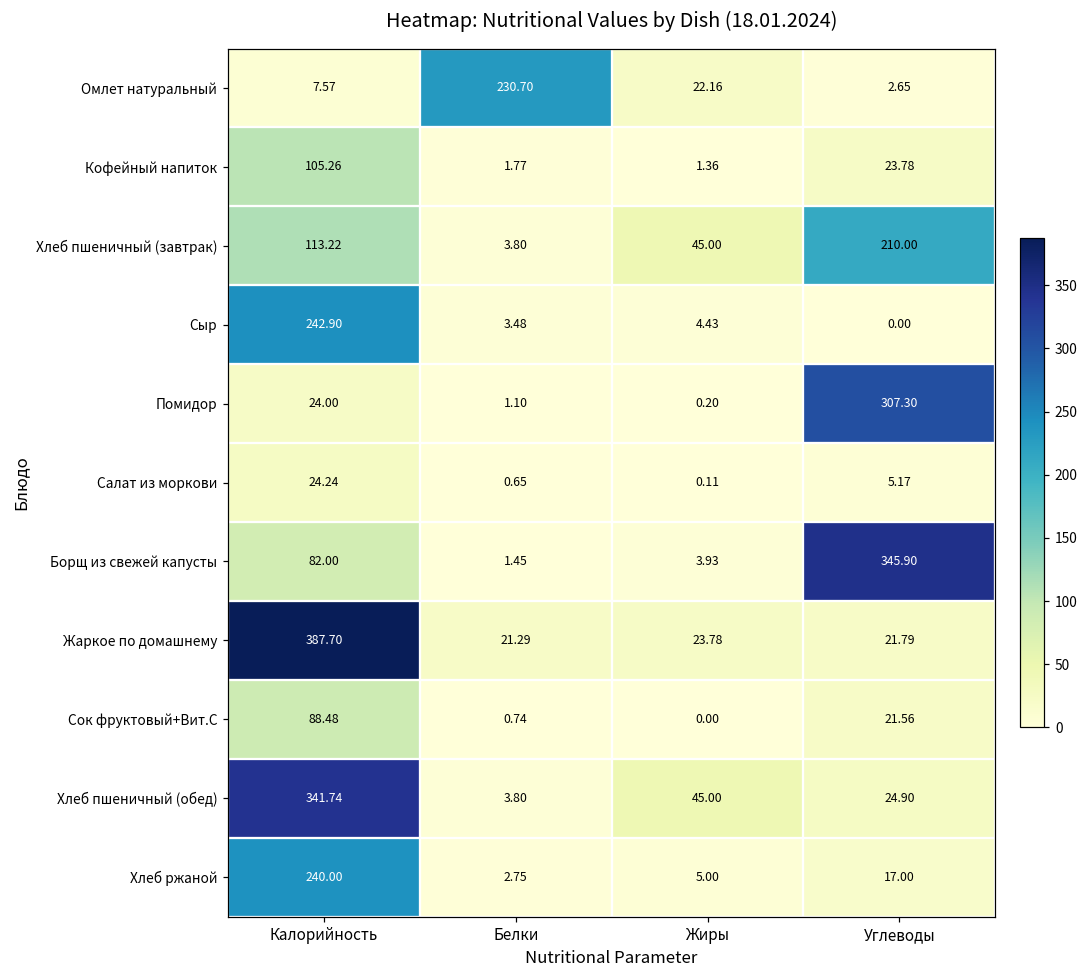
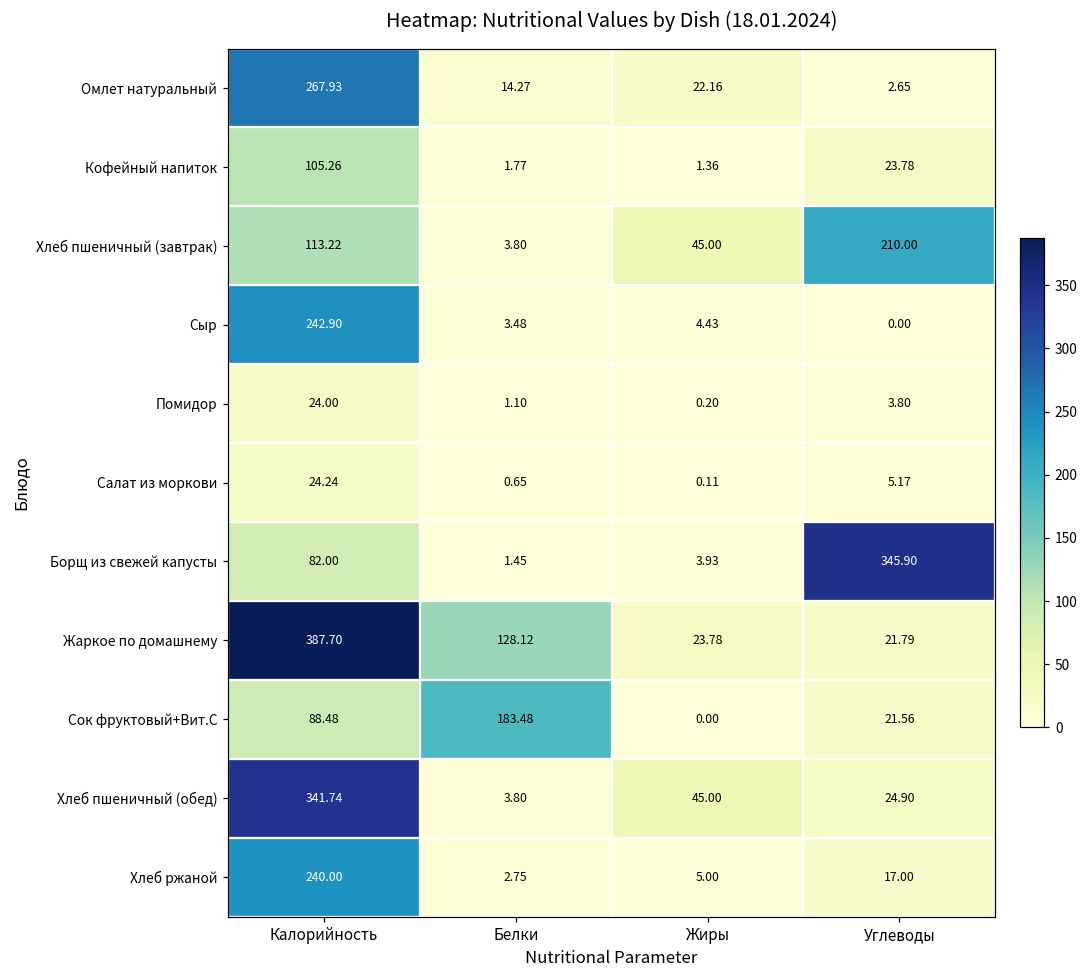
Омлет натуральный, Калорийность: 7.57 -> 267.93
Омлет натуральный, Белки: 230.70 -> 14.27
Помидор, Углеводы: 307.30 -> 3.80
Жаркое по домашнему, Белки: 21.29 -> 128.12
Сок фруктовый+Вит.С, Белки: 0.74 -> 183.48
